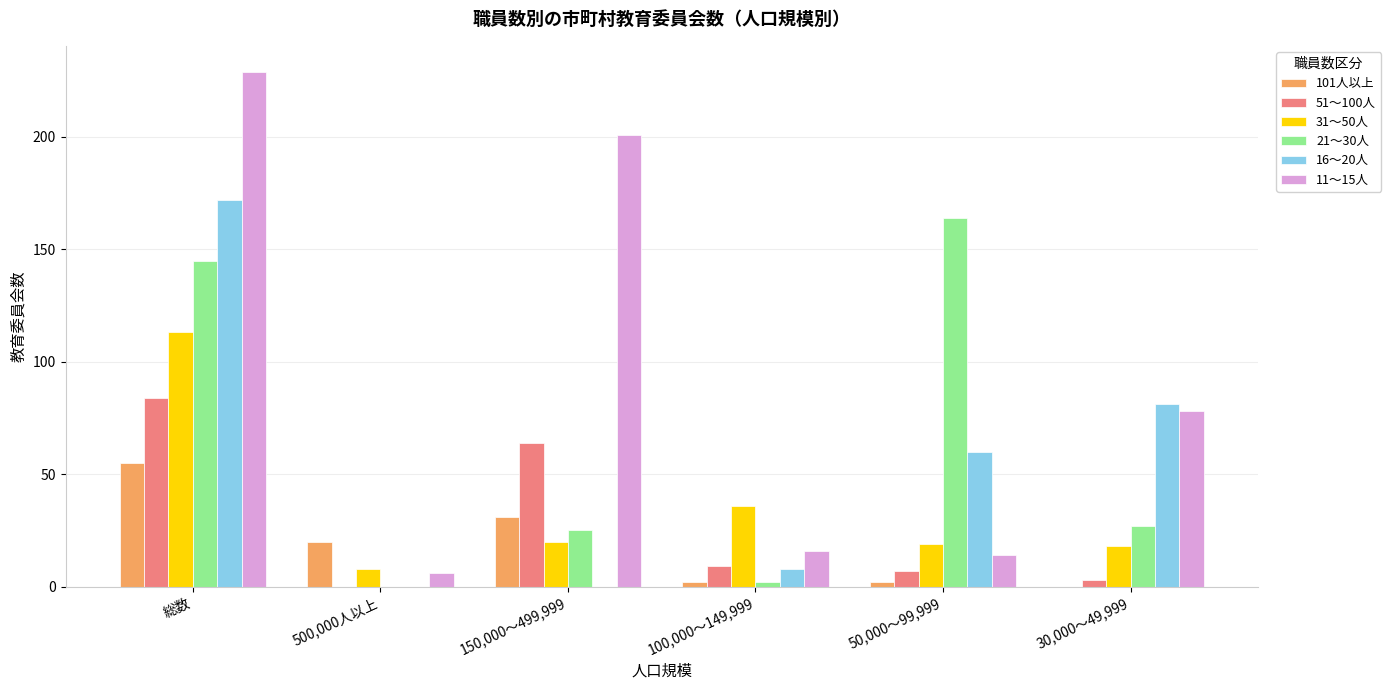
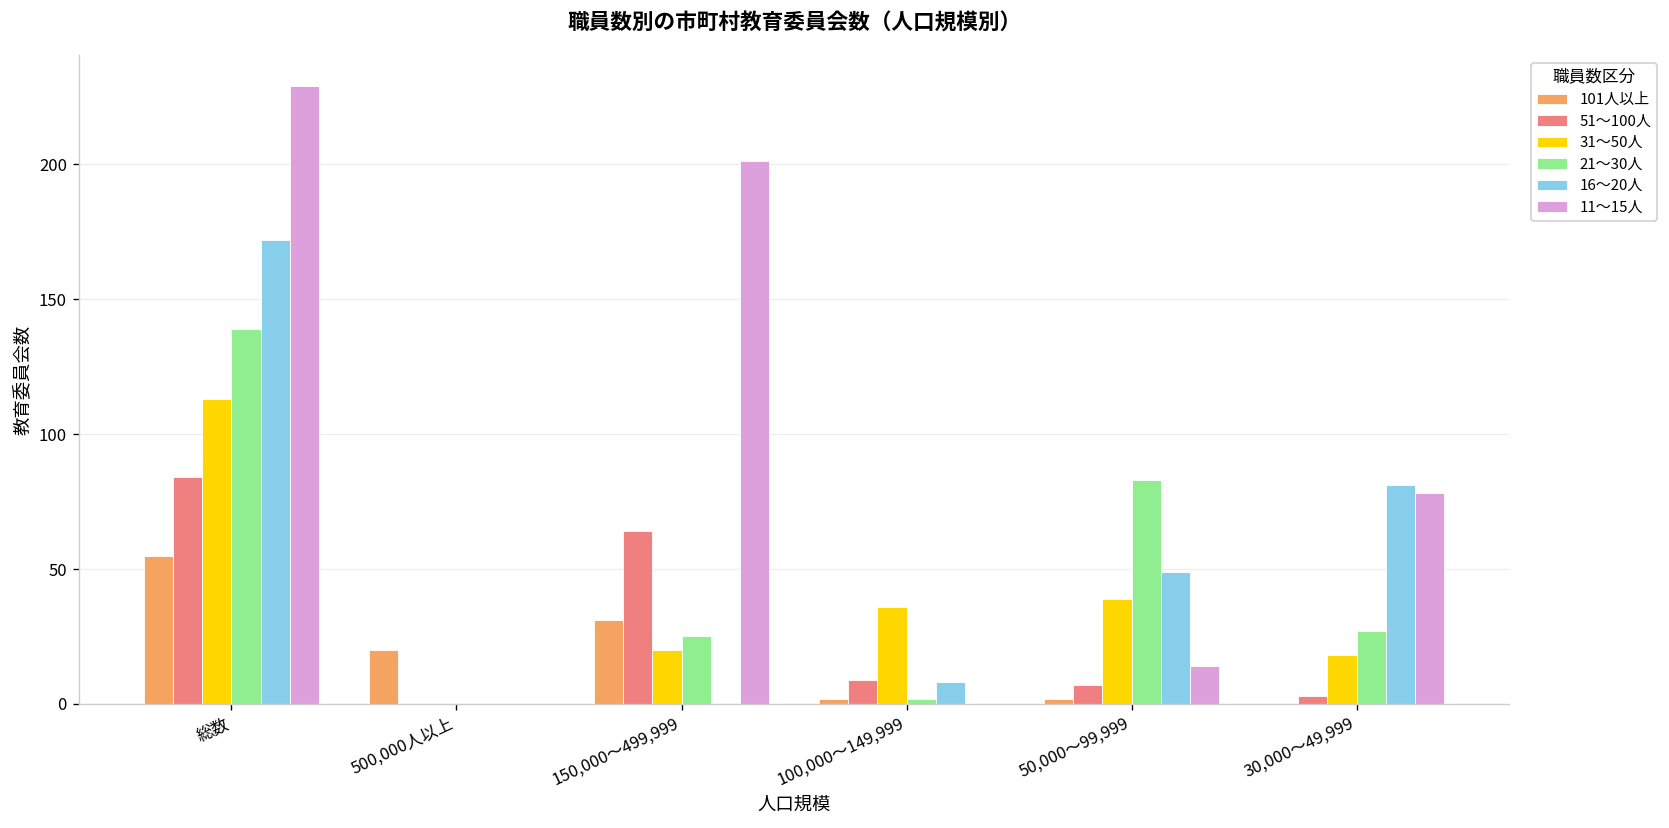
21～30人, 総数: 145 -> 139
31～50人, 500,000人以上: 8 -> 0
11～15人, 500,000人以上: 6 -> 0
11～15人, 100,000～149,999: 16 -> 0
31～50人, 50,000～99,999: 19 -> 39
21～30人, 50,000～99,999: 164 -> 83
16～20人, 50,000～99,999: 60 -> 49
